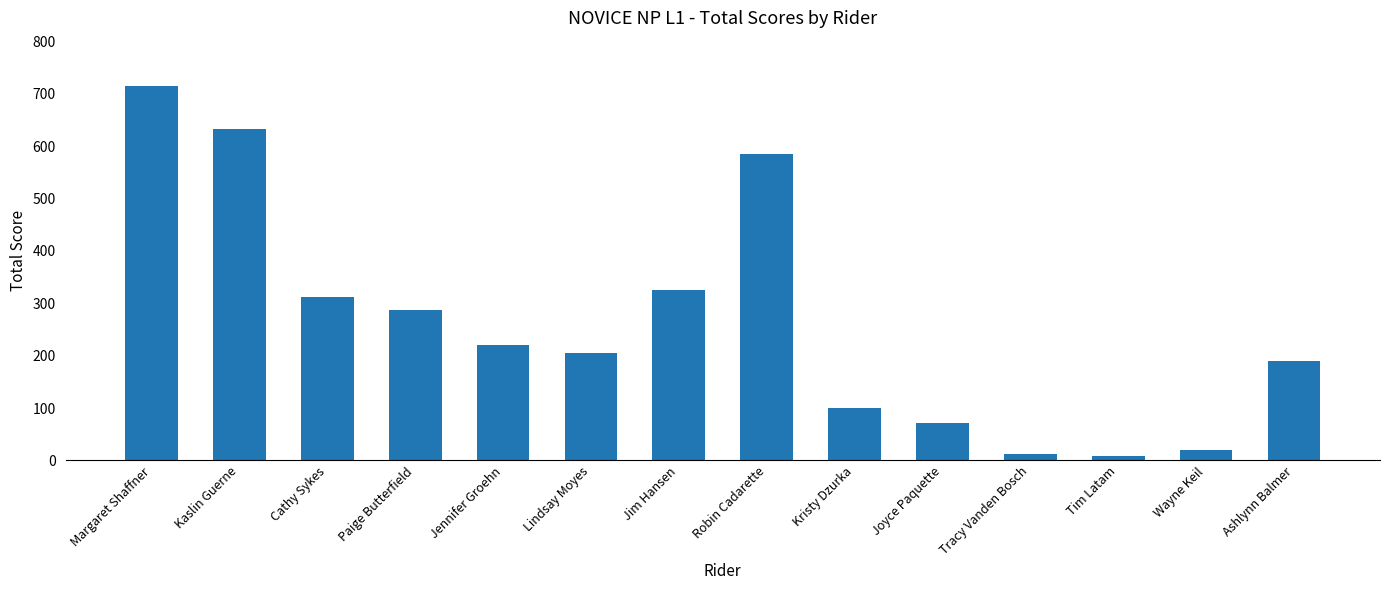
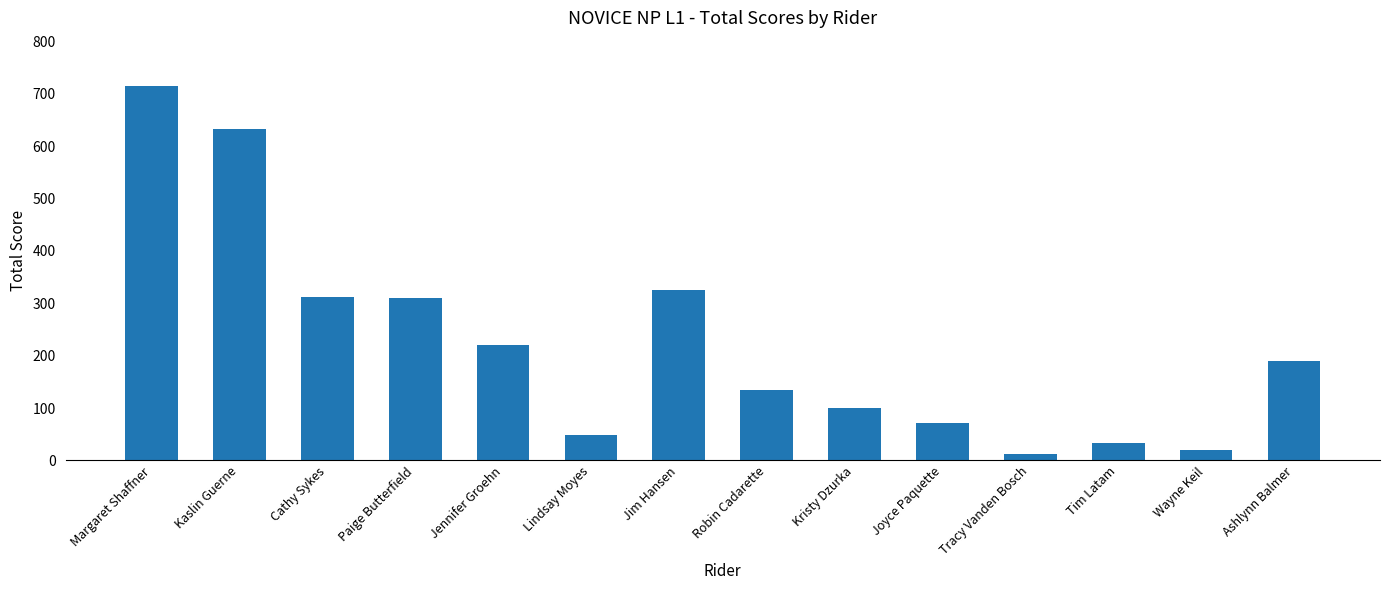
Paige Butterfield: 290 -> 310
Lindsay Moyes: 210 -> 50
Robin Cadarette: 580 -> 130
Tim Latam: 10 -> 30
